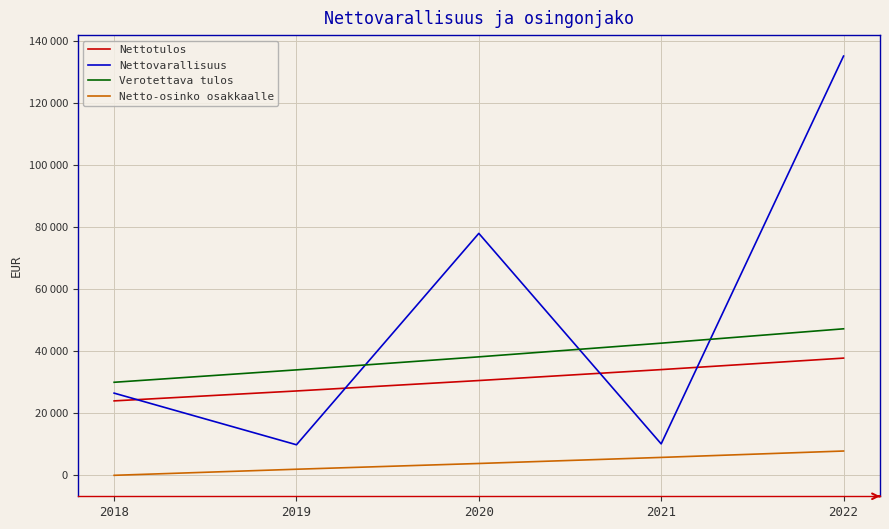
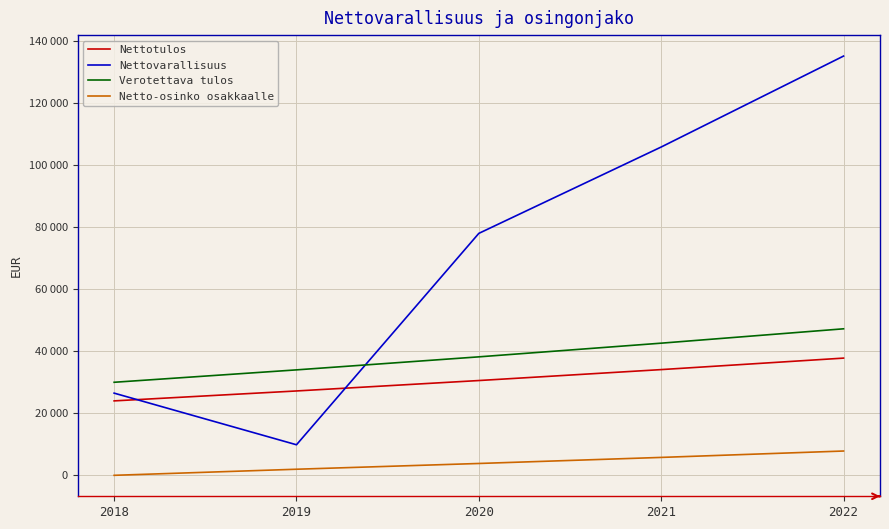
Nettovarallisuus, 2021: 10000 -> 106000
